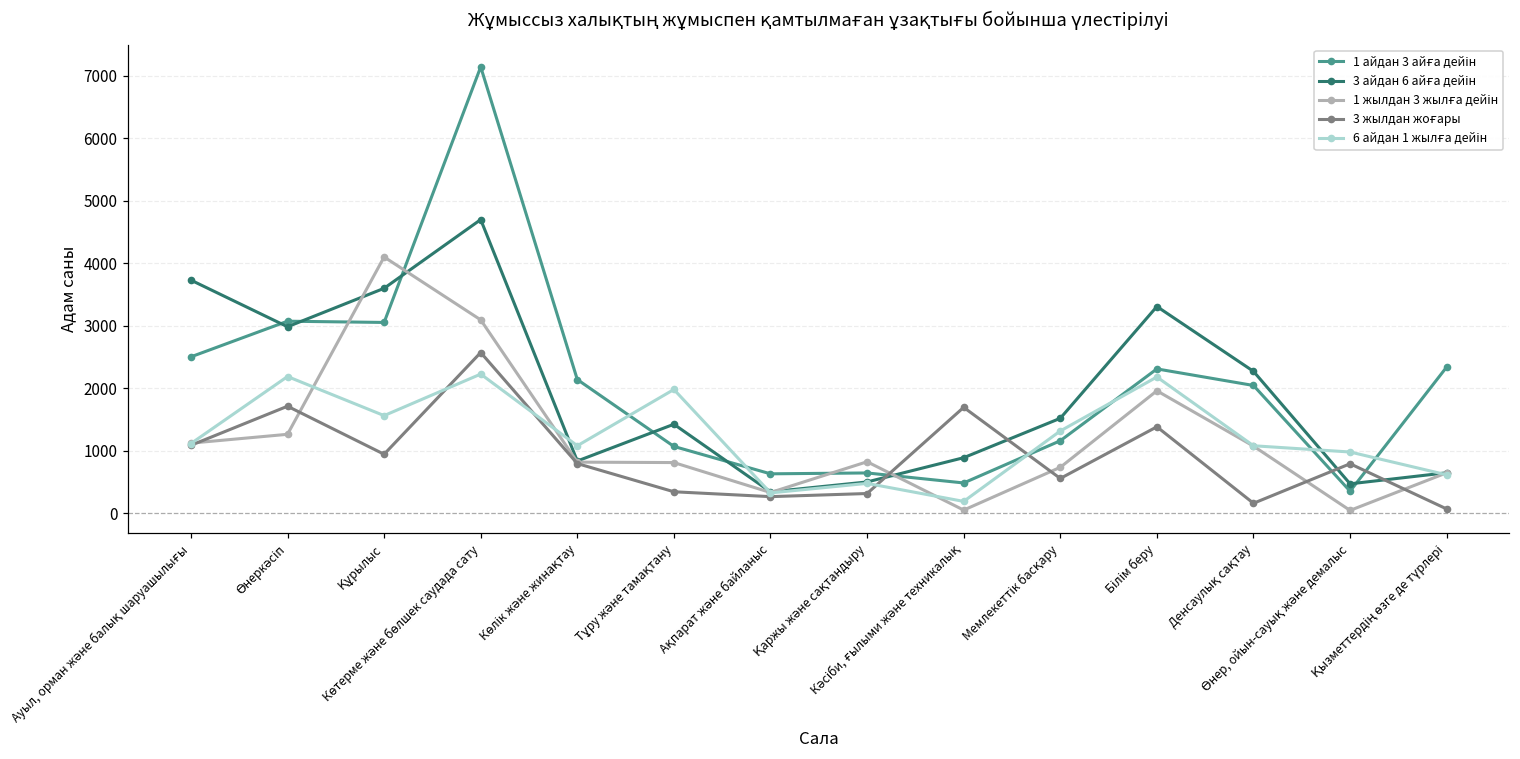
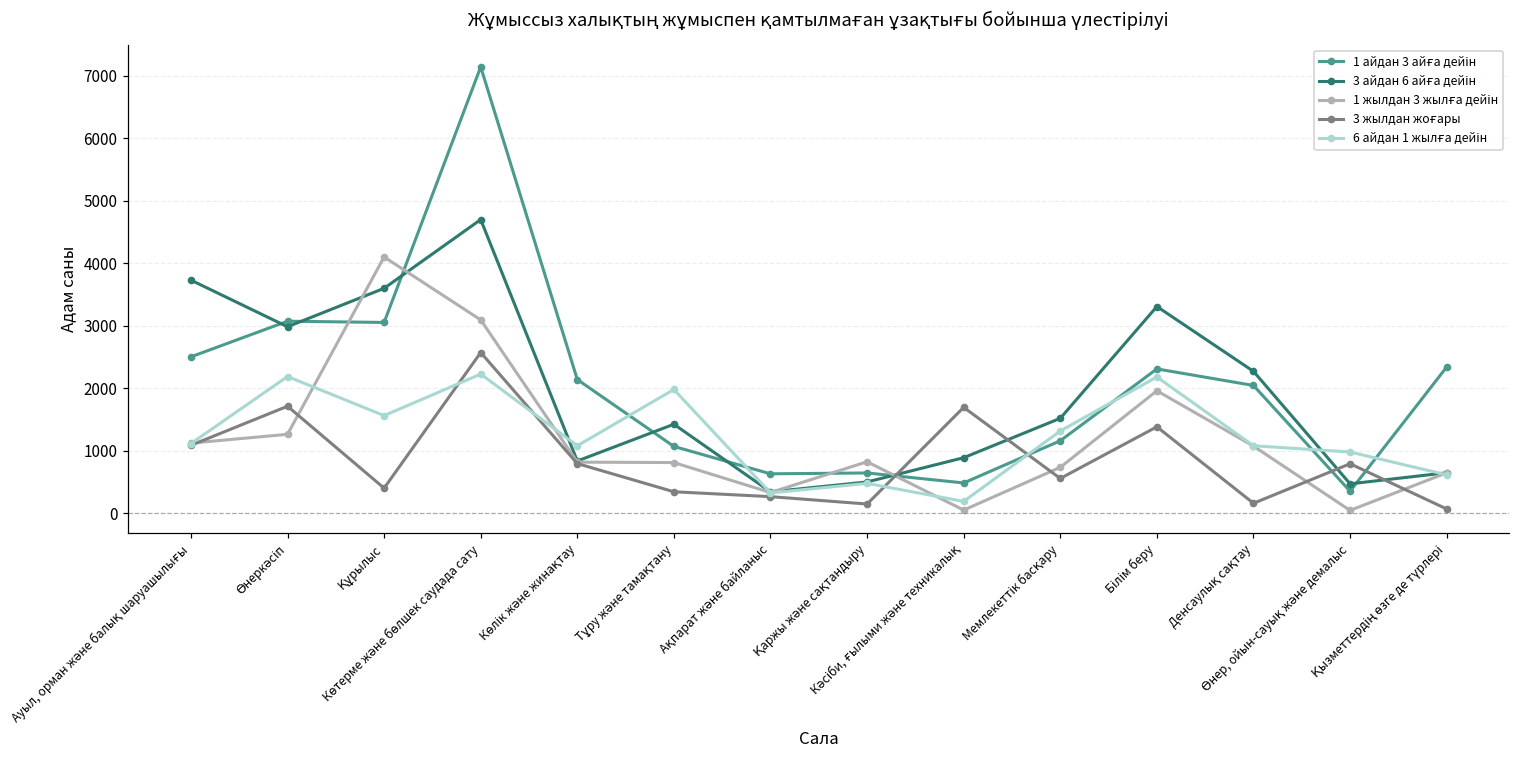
3 жылдан жоғары, Құрылыс: 900 -> 400
3 жылдан жоғары, Қаржы және сақтандыру: 300 -> 100
